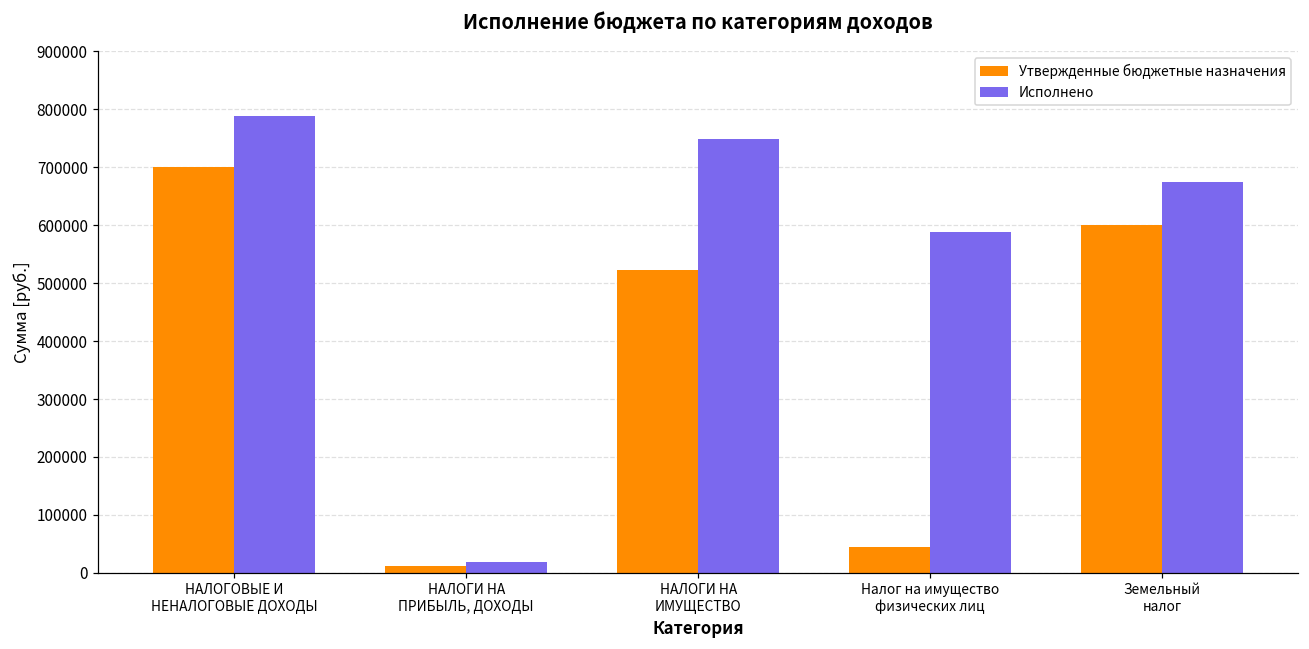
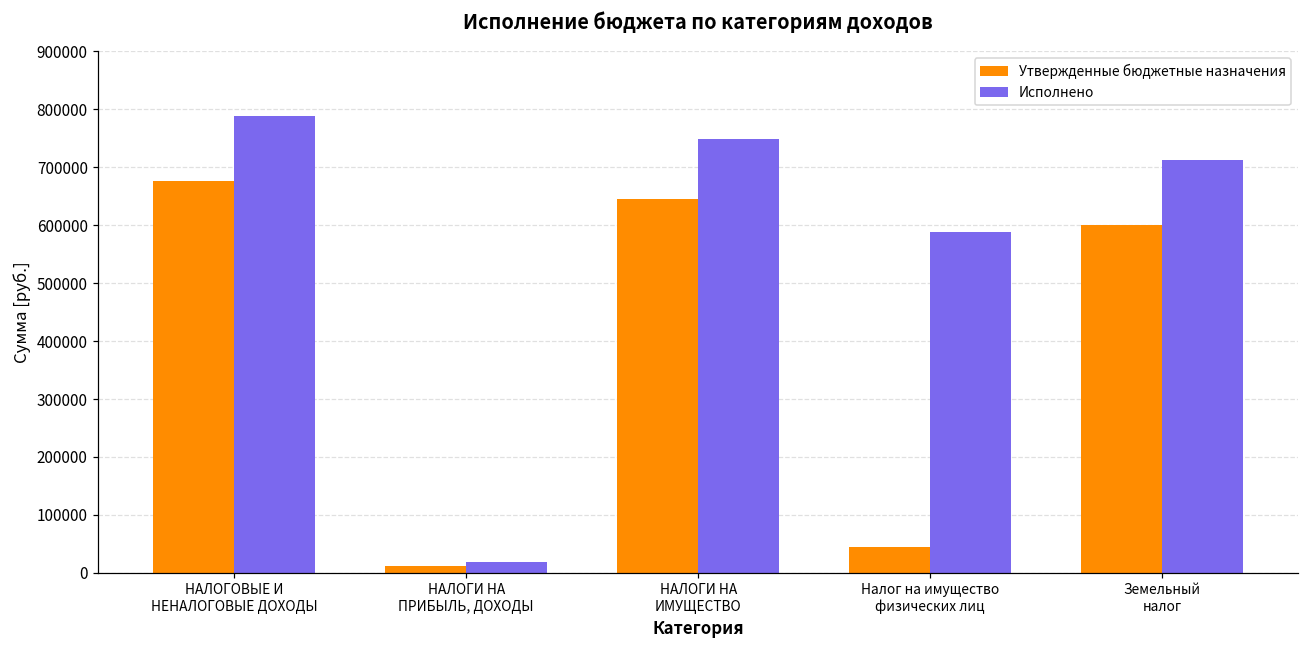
Утвержденные бюджетные назначения, НАЛОГОВЫЕ И НЕНАЛОГОВЫЕ ДОХОДЫ: 700000 -> 680000
Утвержденные бюджетные назначения, НАЛОГИ НА ИМУЩЕСТВО: 520000 -> 650000
Исполнено, Земельный налог: 670000 -> 710000
